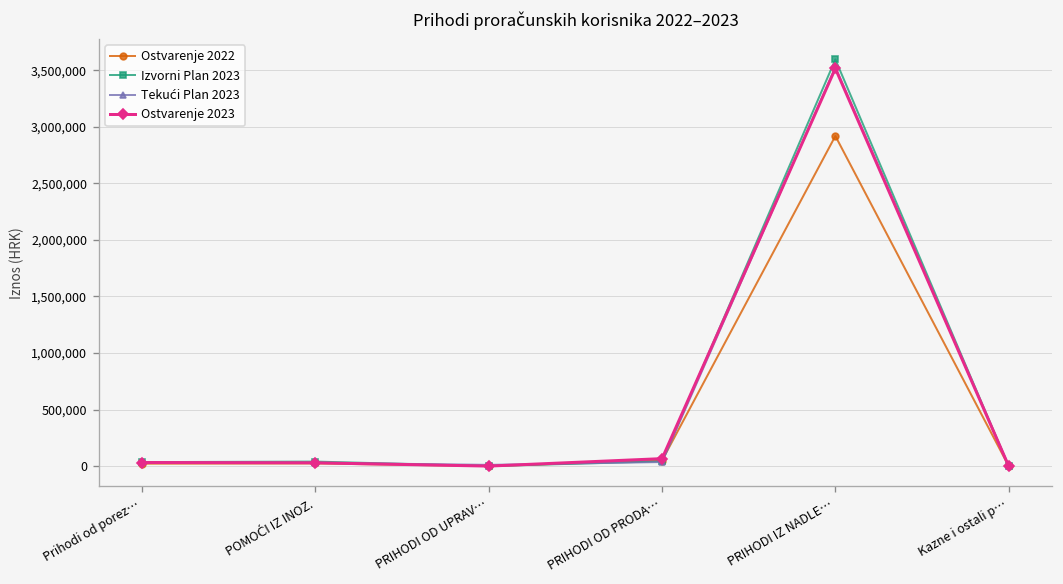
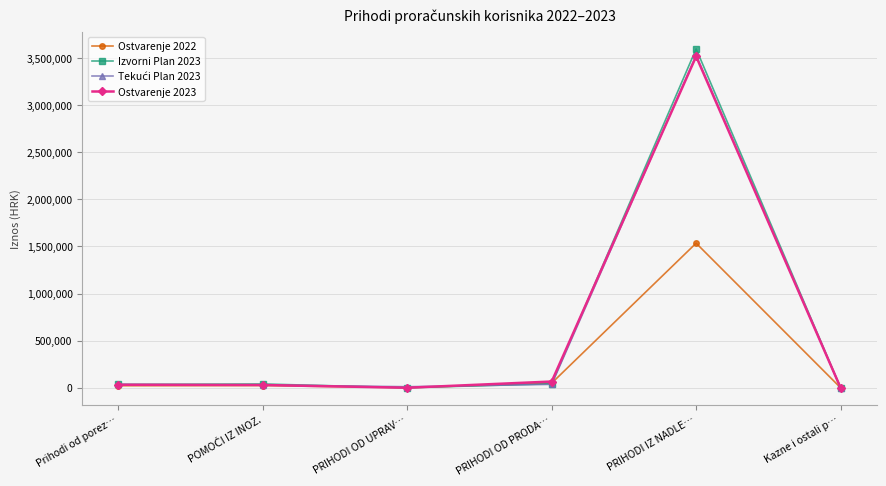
Ostvarenje 2022, PRIHODI IZ NADLE…: 2,900,000 -> 1,500,000
